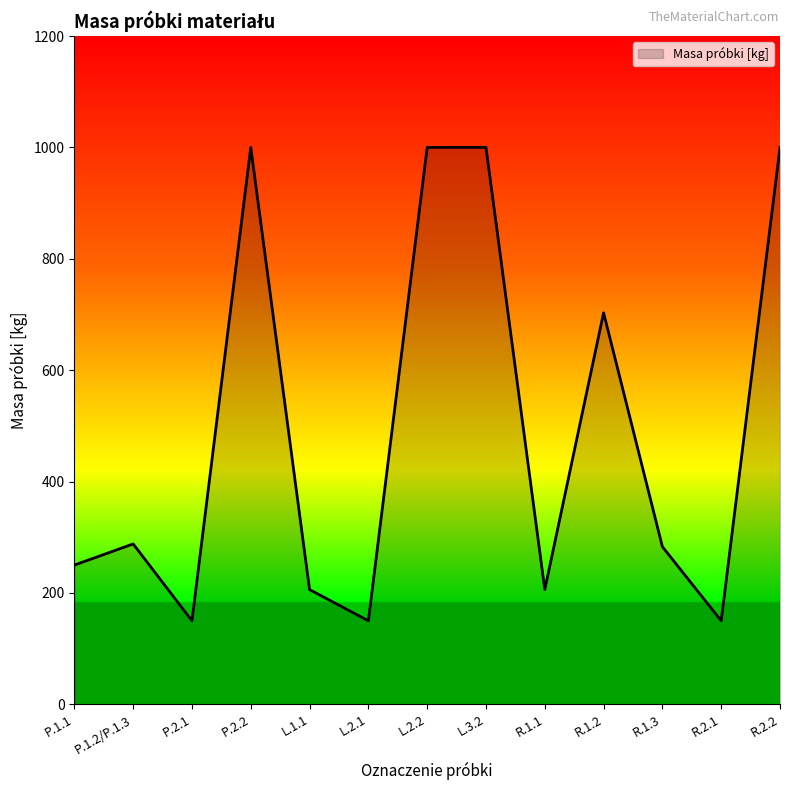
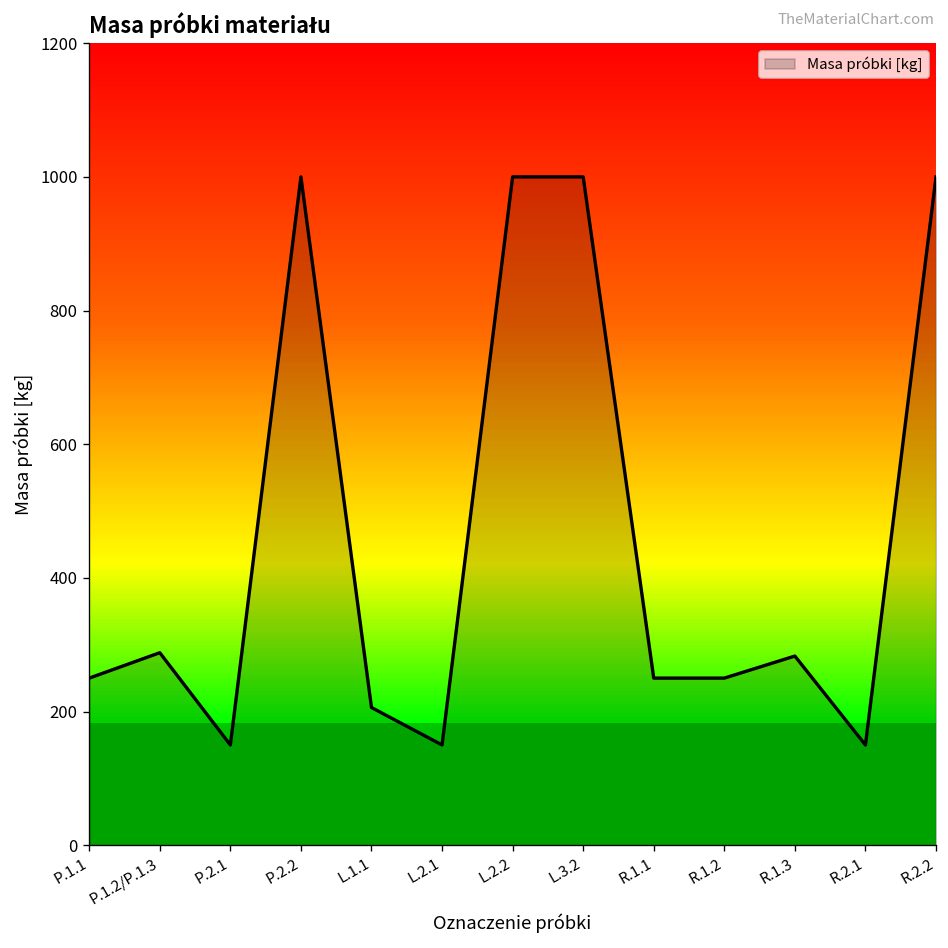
R.1.1: 210 -> 250
R.1.2: 700 -> 250
